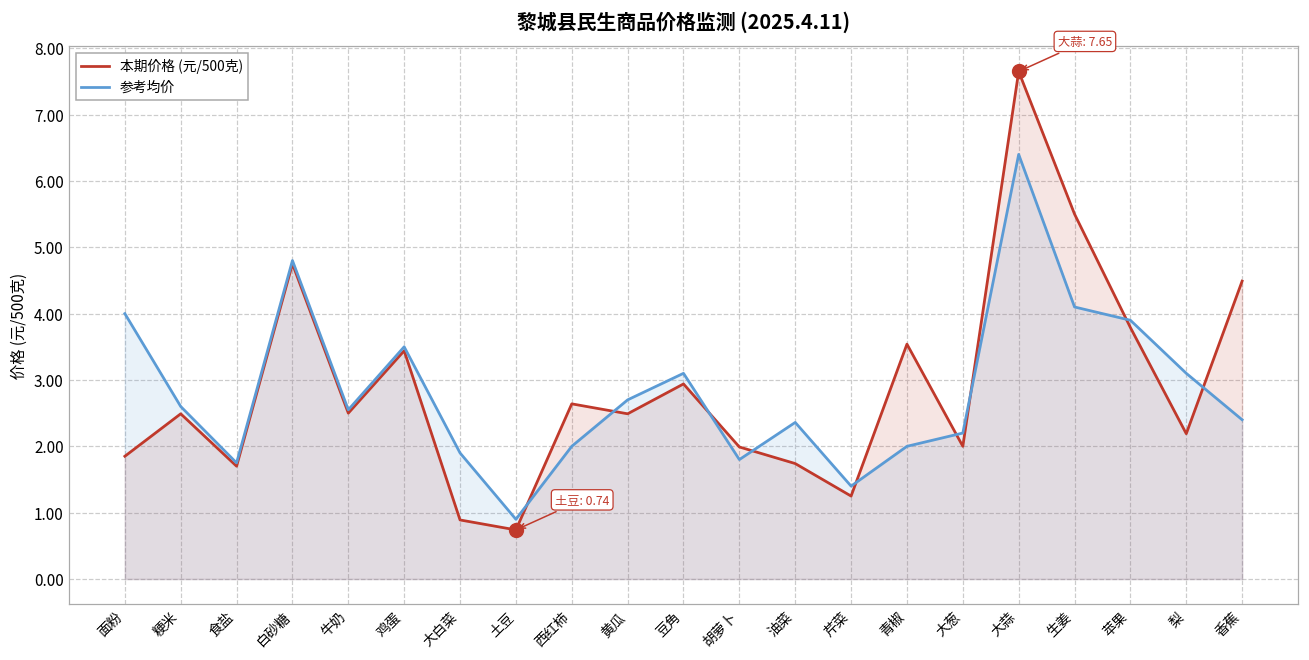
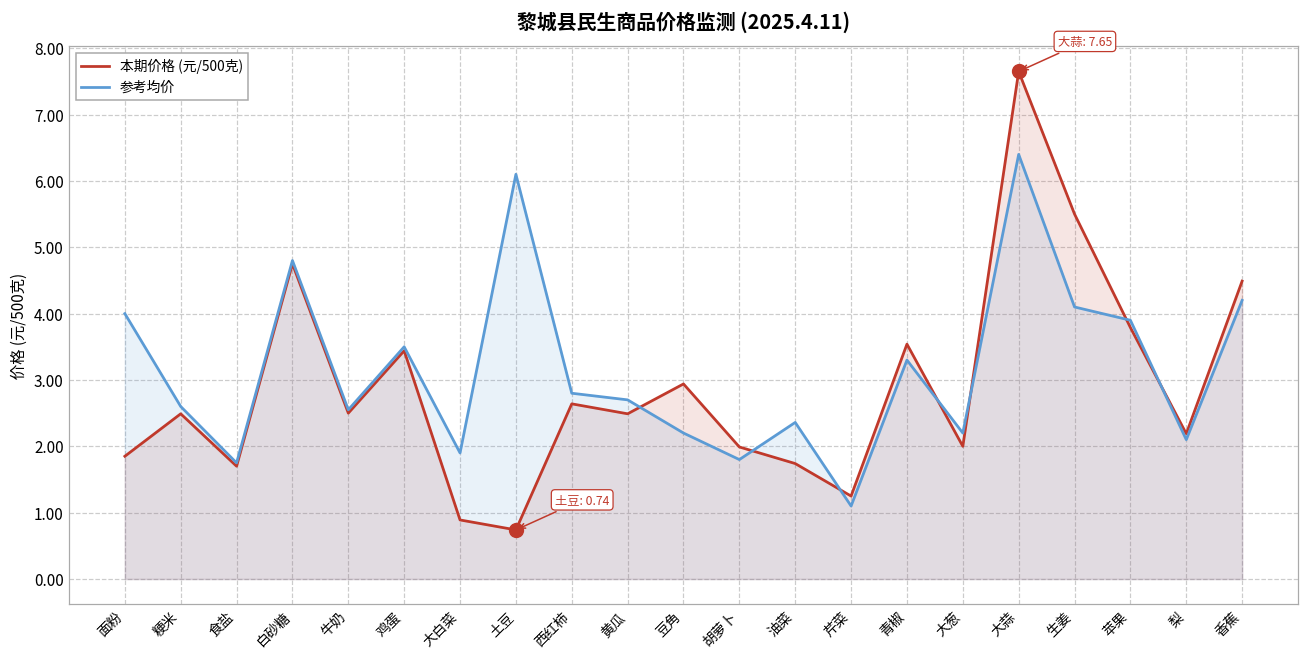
参考均价, 土豆: 0.9 -> 6.1
参考均价, 西红柿: 2.0 -> 2.8
参考均价, 豆角: 3.1 -> 2.2
参考均价, 芹菜: 1.4 -> 1.1
参考均价, 青椒: 2.0 -> 3.3
参考均价, 梨: 3.1 -> 2.1
参考均价, 香蕉: 2.4 -> 4.2
